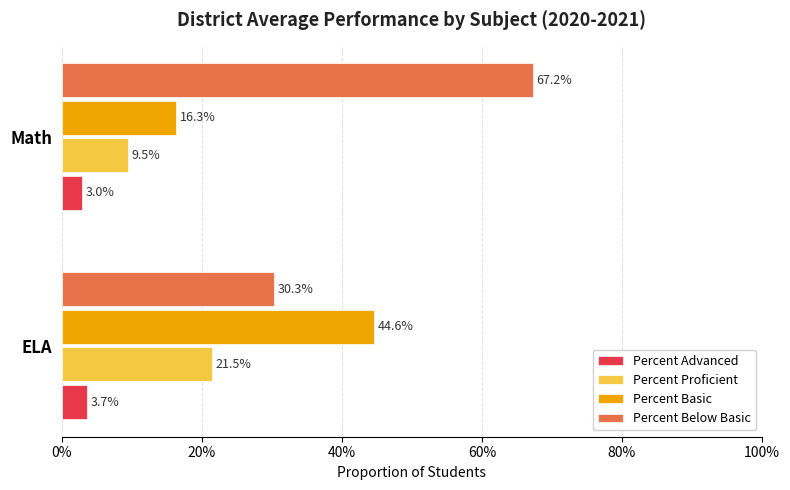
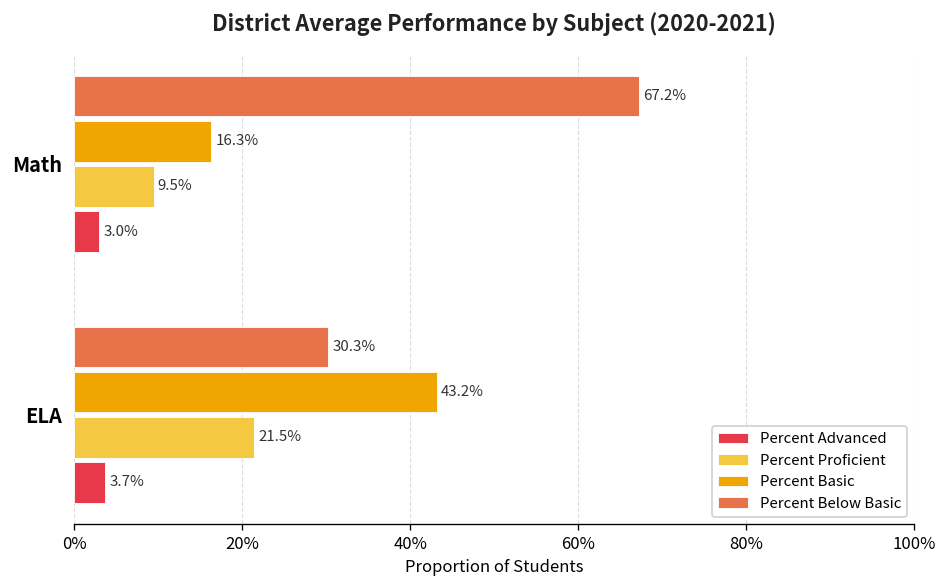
Percent Basic, ELA: 44.6% -> 43.2%
